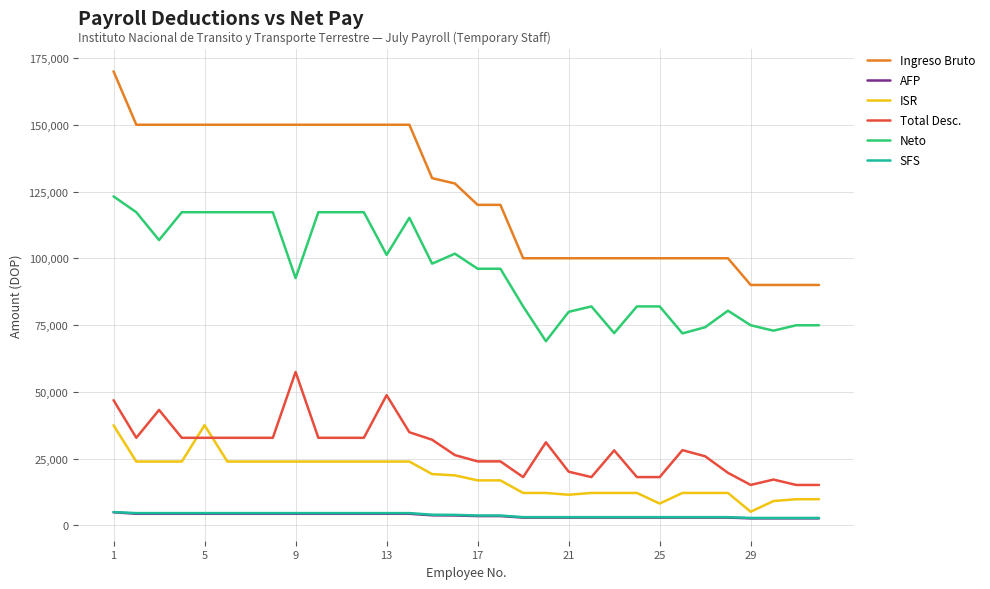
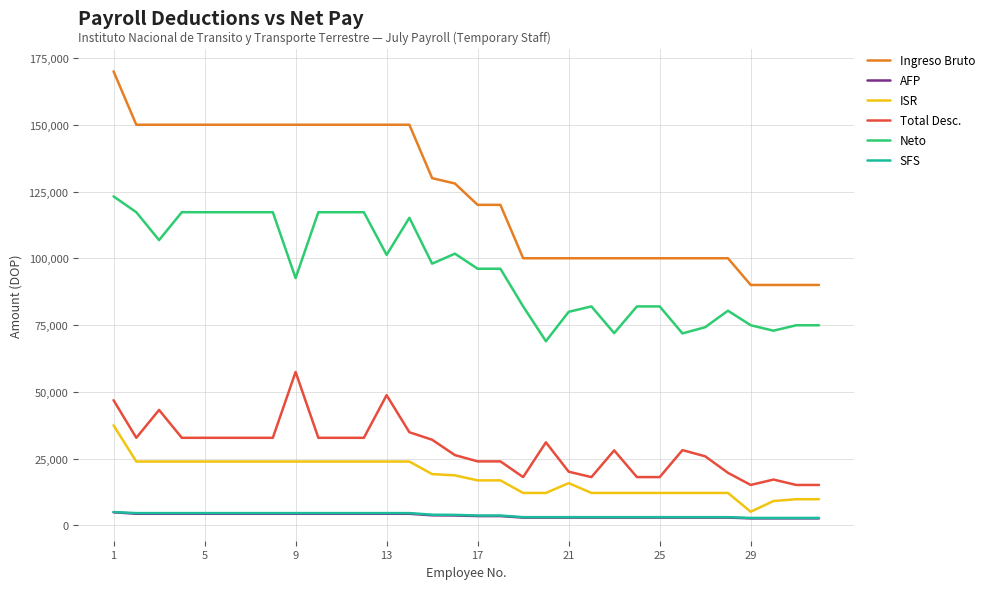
ISR, 5: 37,000 -> 24,000
ISR, 21: 11,000 -> 16,000
ISR, 25: 8,000 -> 12,000
